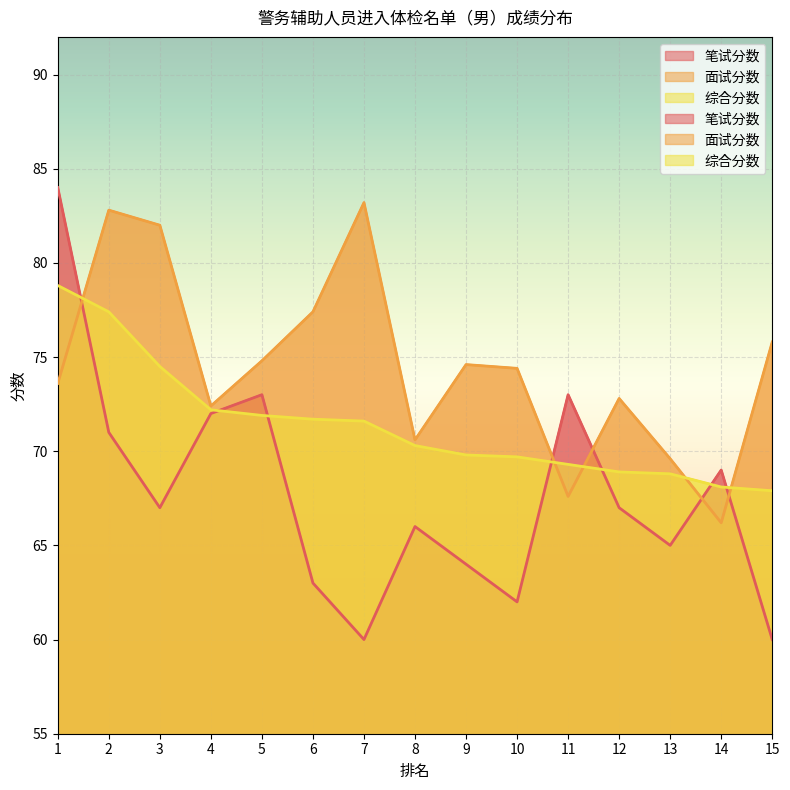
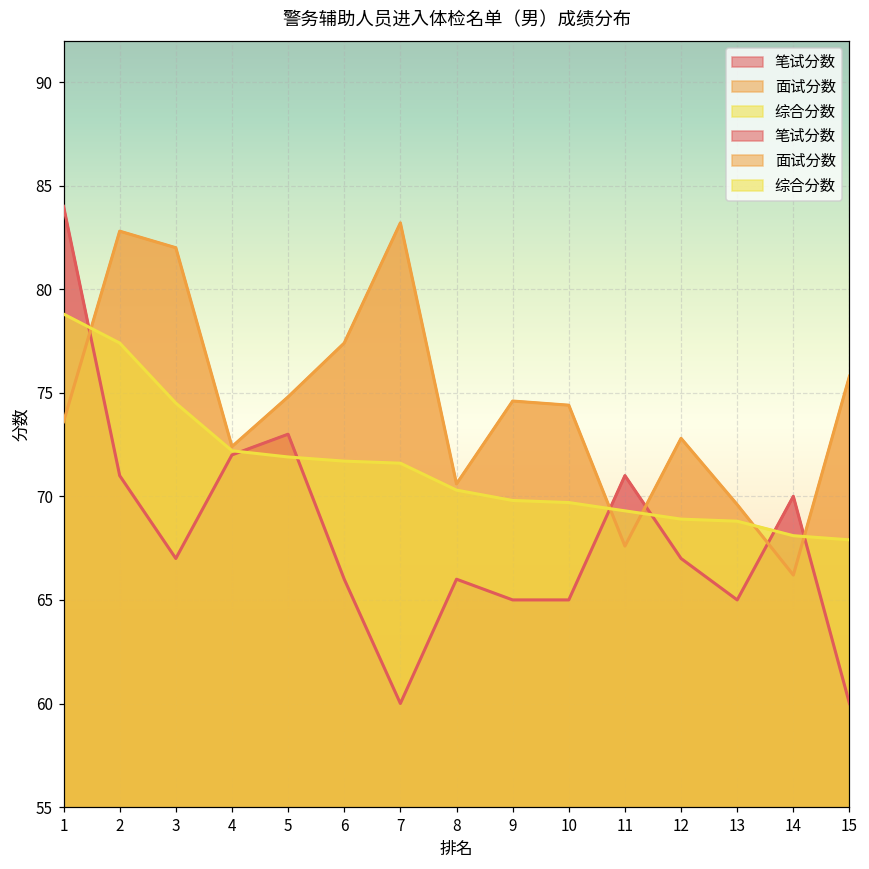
笔试分数, 6: 63 -> 66
笔试分数, 9: 64 -> 65
笔试分数, 10: 62 -> 65
笔试分数, 11: 73 -> 71
笔试分数, 14: 69 -> 70
